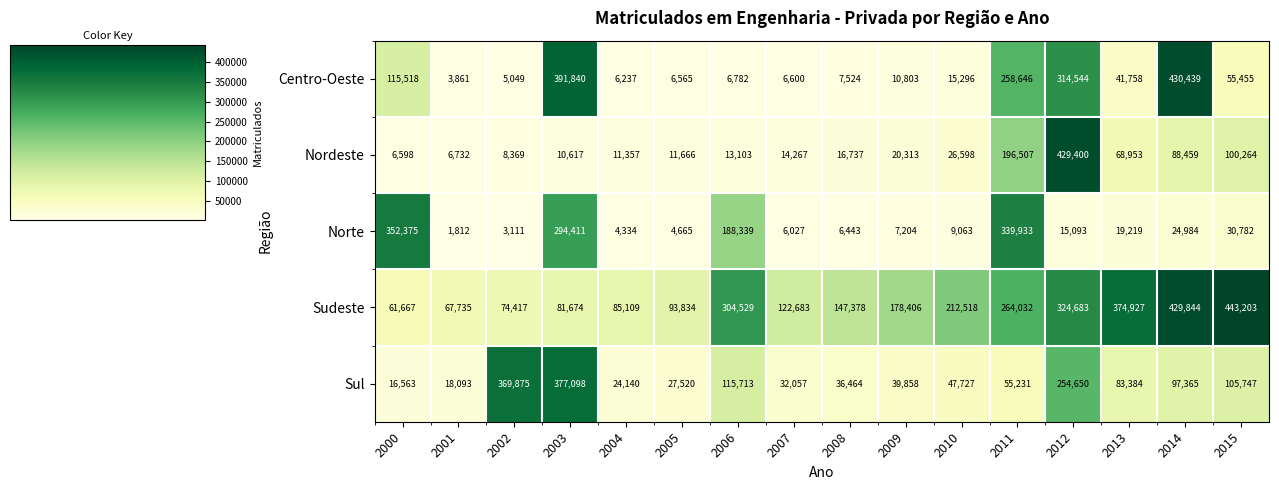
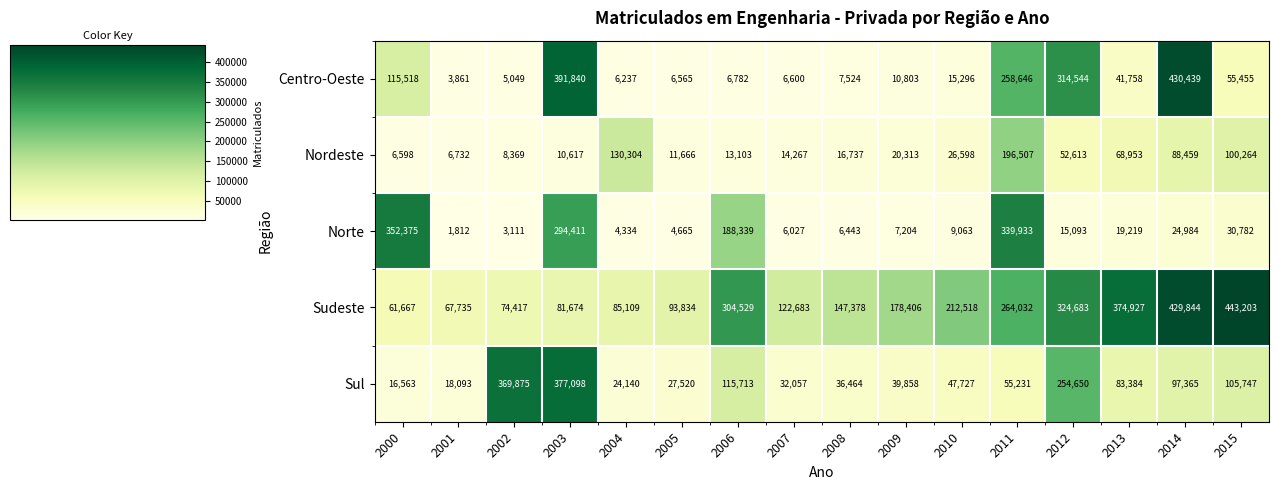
Nordeste, 2004: 11,357 -> 130,304
Nordeste, 2012: 429,400 -> 52,613
